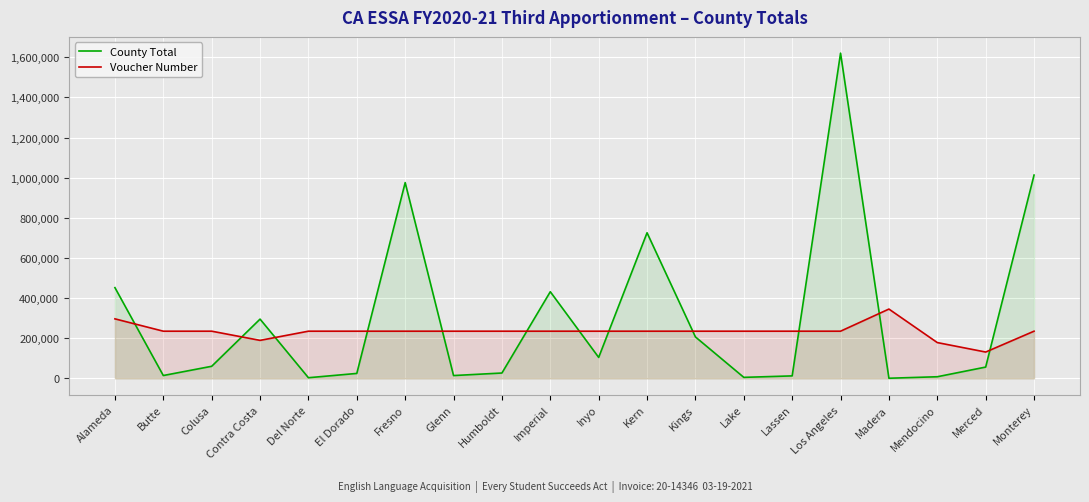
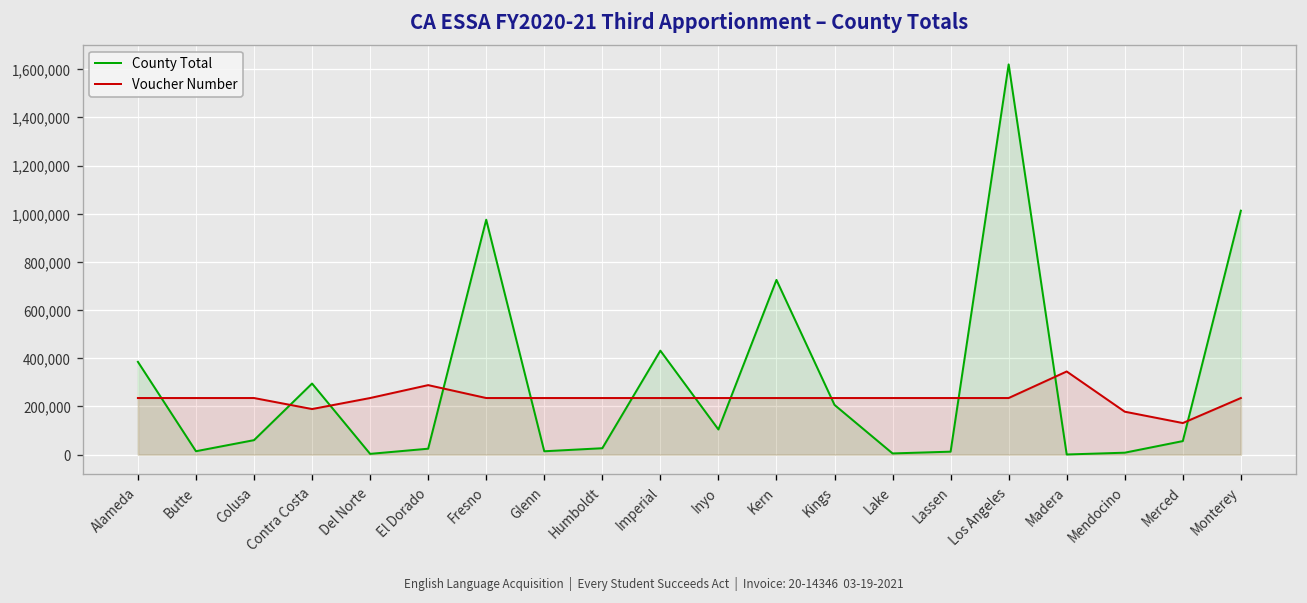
County Total, Alameda: 450,000 -> 390,000
Voucher Number, Alameda: 300,000 -> 240,000
Voucher Number, El Dorado: 240,000 -> 290,000
